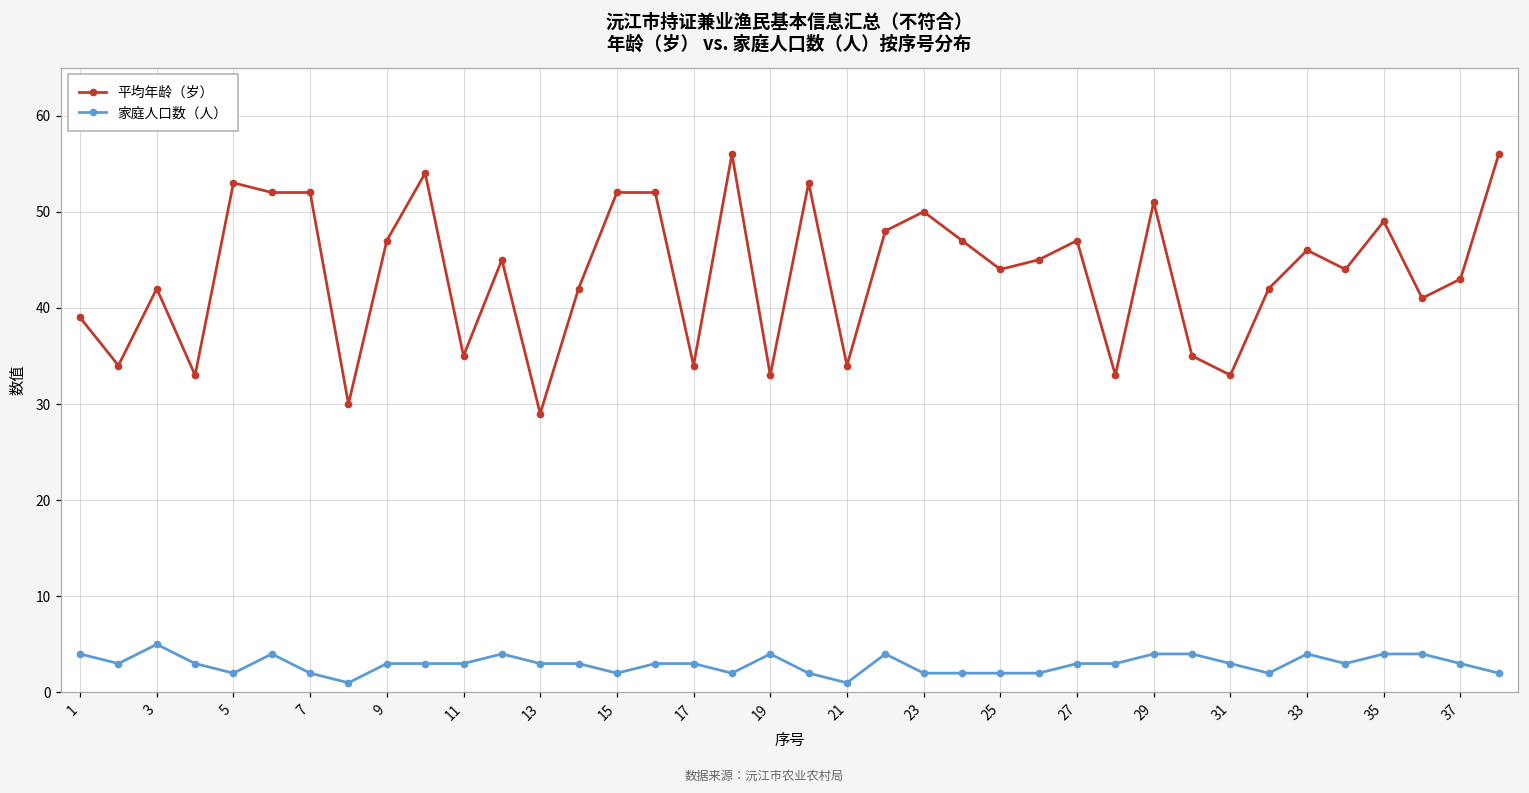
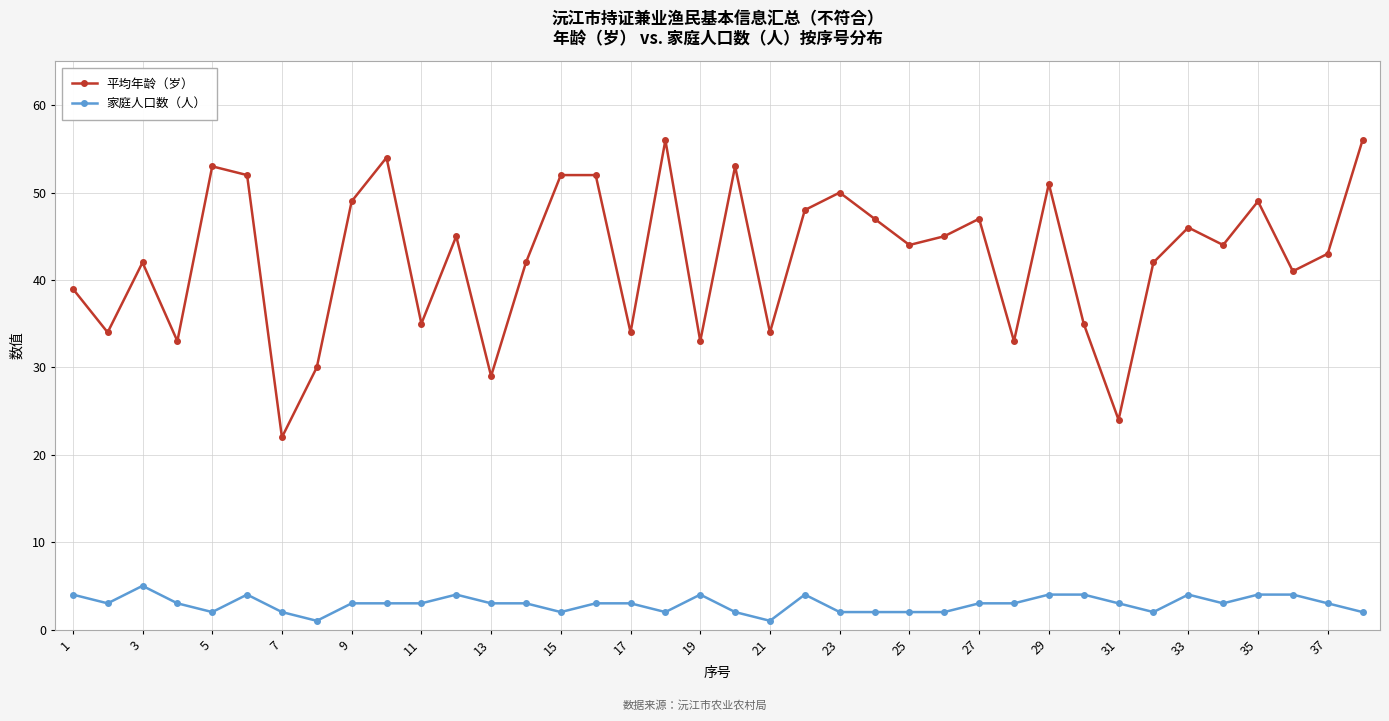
平均年龄（岁）, 7: 52 -> 22
平均年龄（岁）, 9: 47 -> 49
平均年龄（岁）, 31: 33 -> 24
